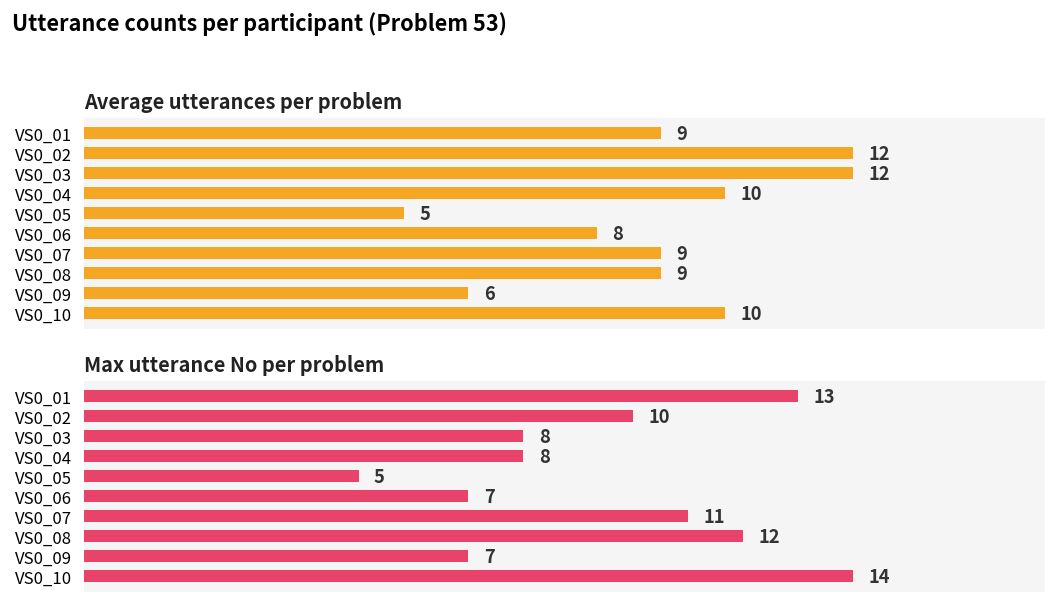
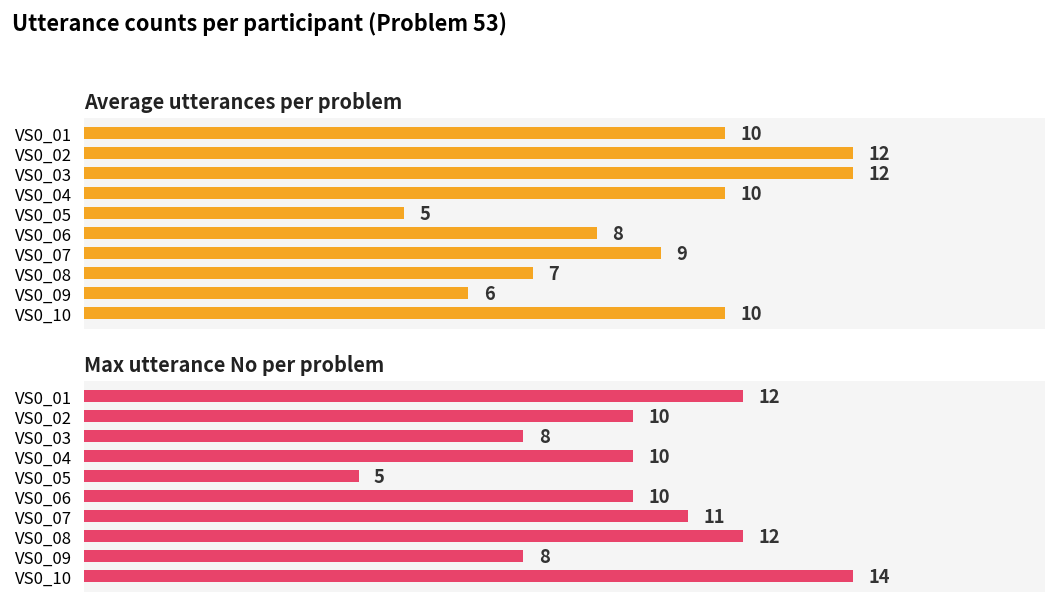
Average utterances per problem, VS0_01: 9 -> 10
Average utterances per problem, VS0_08: 9 -> 7
Max utterance No per problem, VS0_01: 13 -> 12
Max utterance No per problem, VS0_04: 8 -> 10
Max utterance No per problem, VS0_06: 7 -> 10
Max utterance No per problem, VS0_09: 7 -> 8
